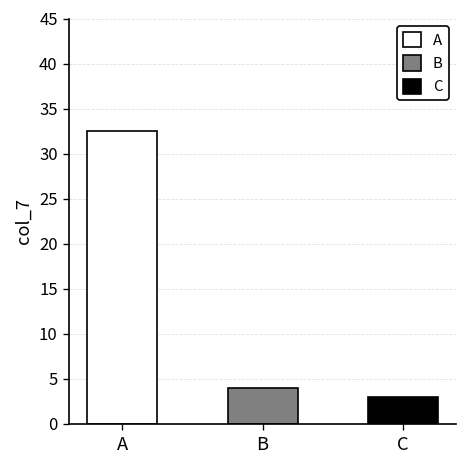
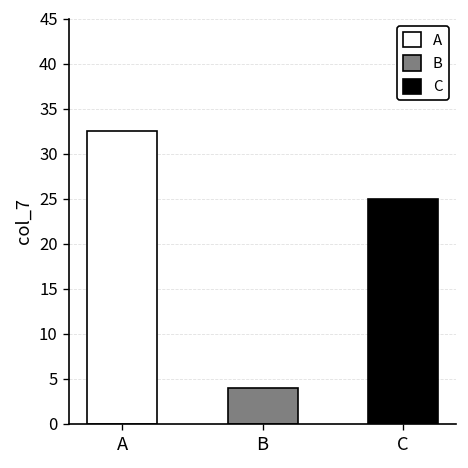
C: 3 -> 25
